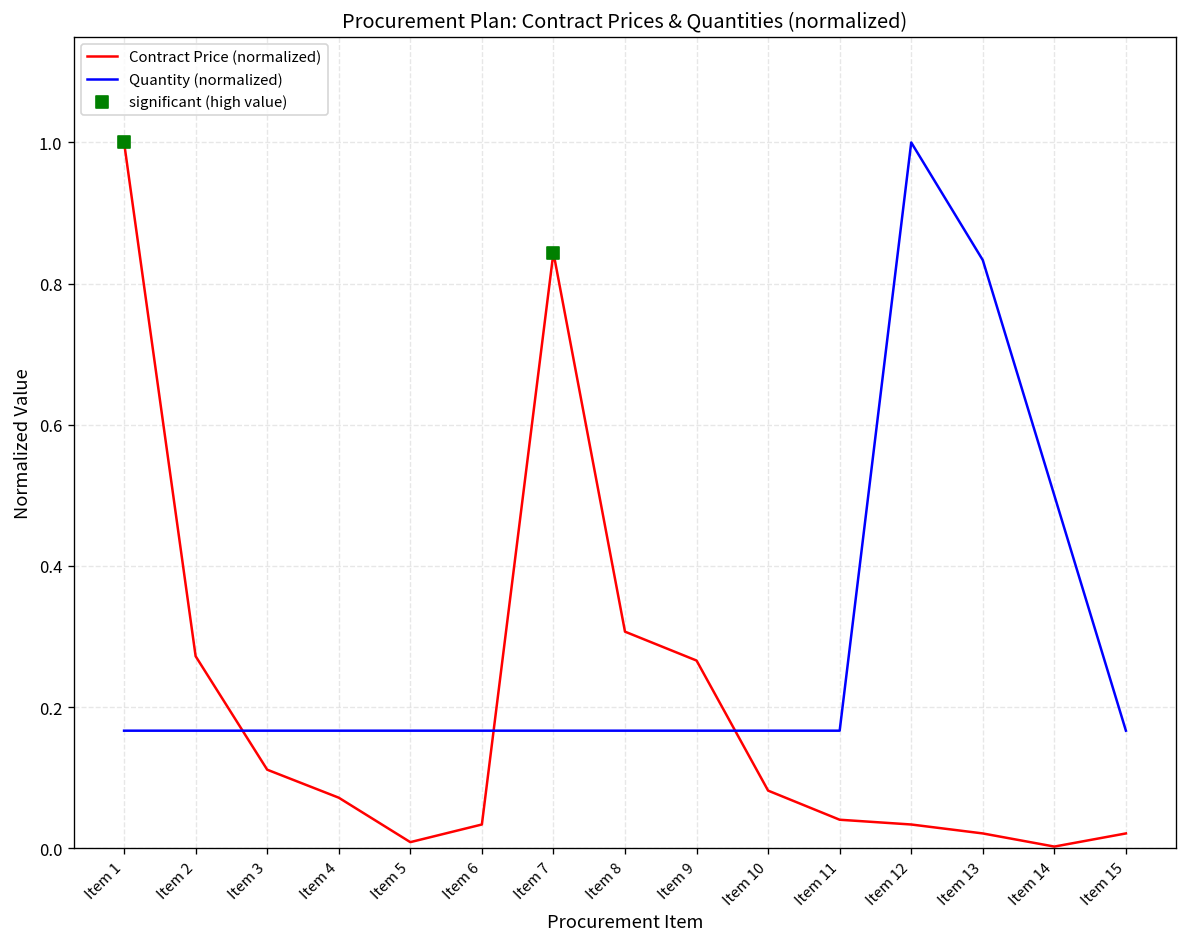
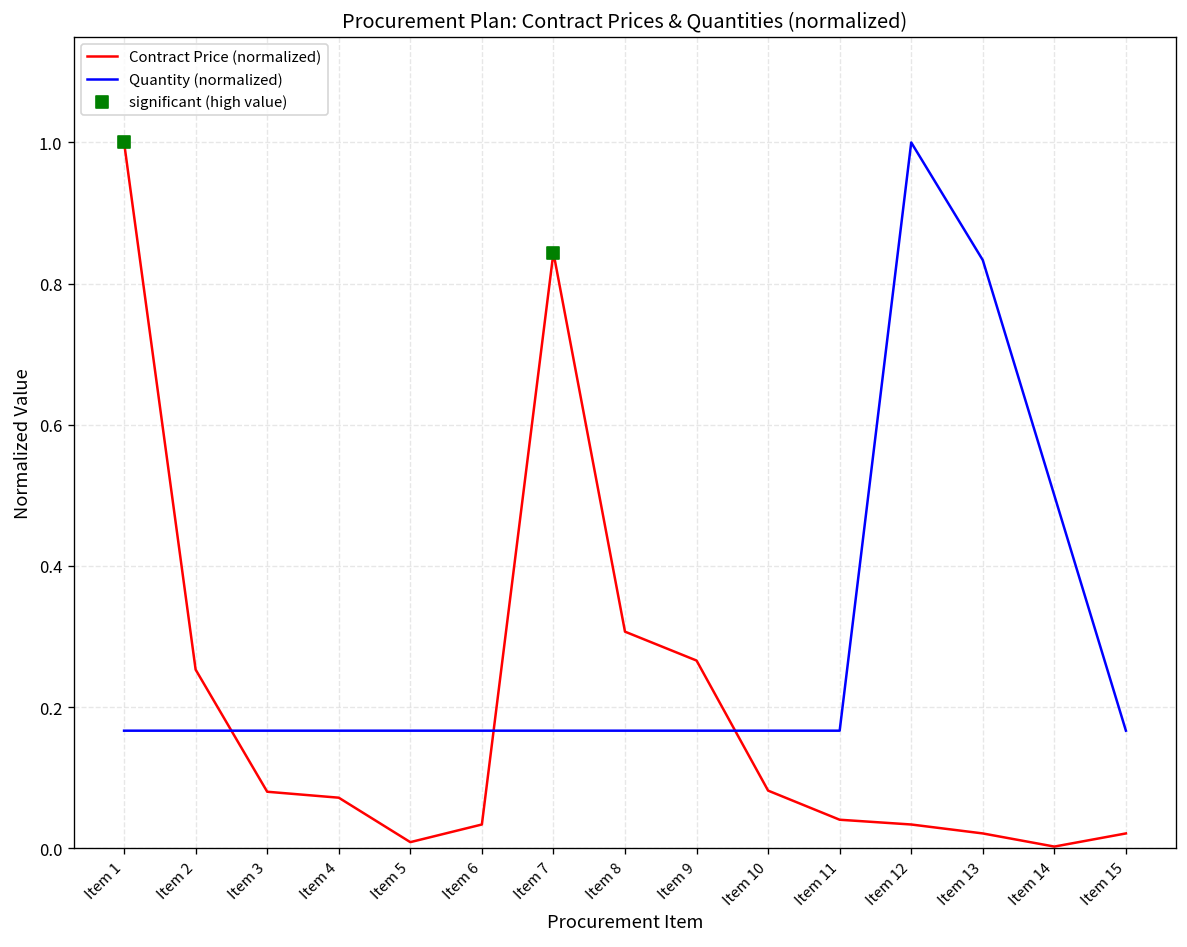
Contract Price (normalized), Item 2: 0.27 -> 0.25
Contract Price (normalized), Item 3: 0.11 -> 0.08
